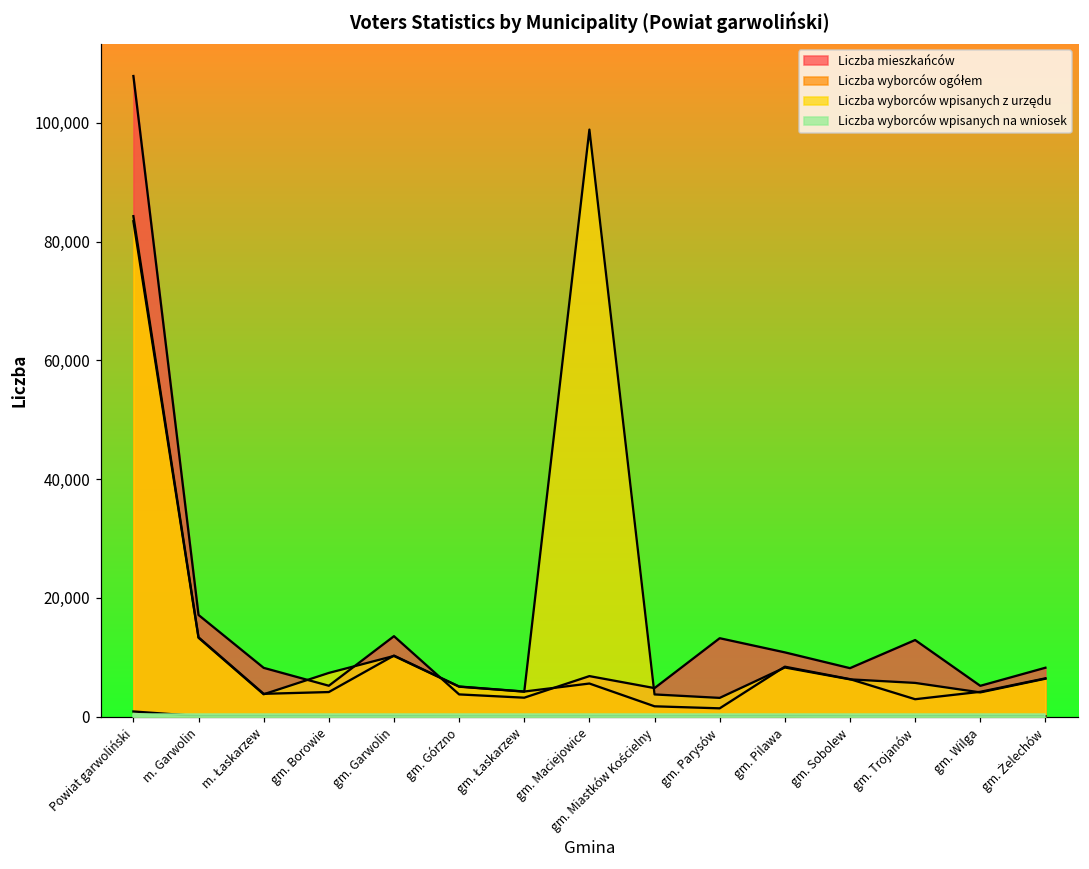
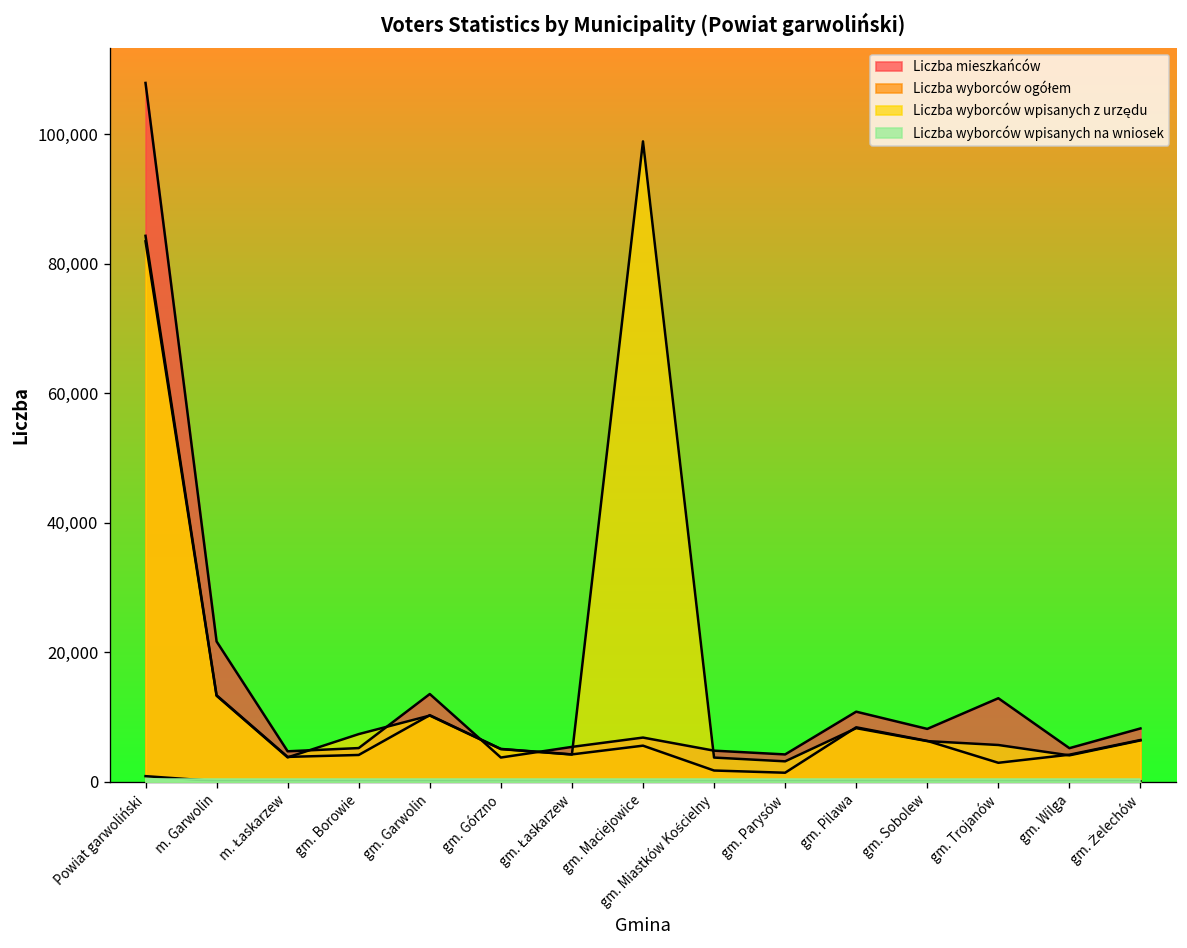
Liczba mieszkańców, m. Garwolin: 17,000 -> 22,000
Liczba mieszkańców, m. Łaskarzew: 8,000 -> 5,000
Liczba mieszkańców, gm. Łaskarzew: 3,000 -> 5,000
Liczba mieszkańców, gm. Parysów: 13,000 -> 4,000
